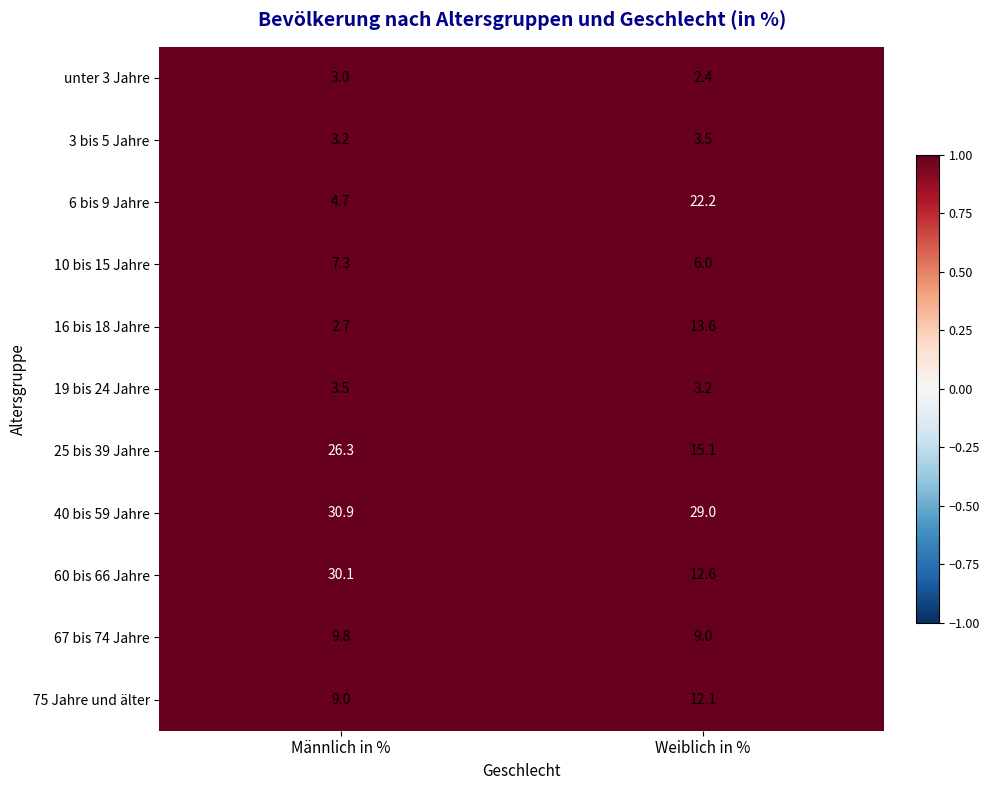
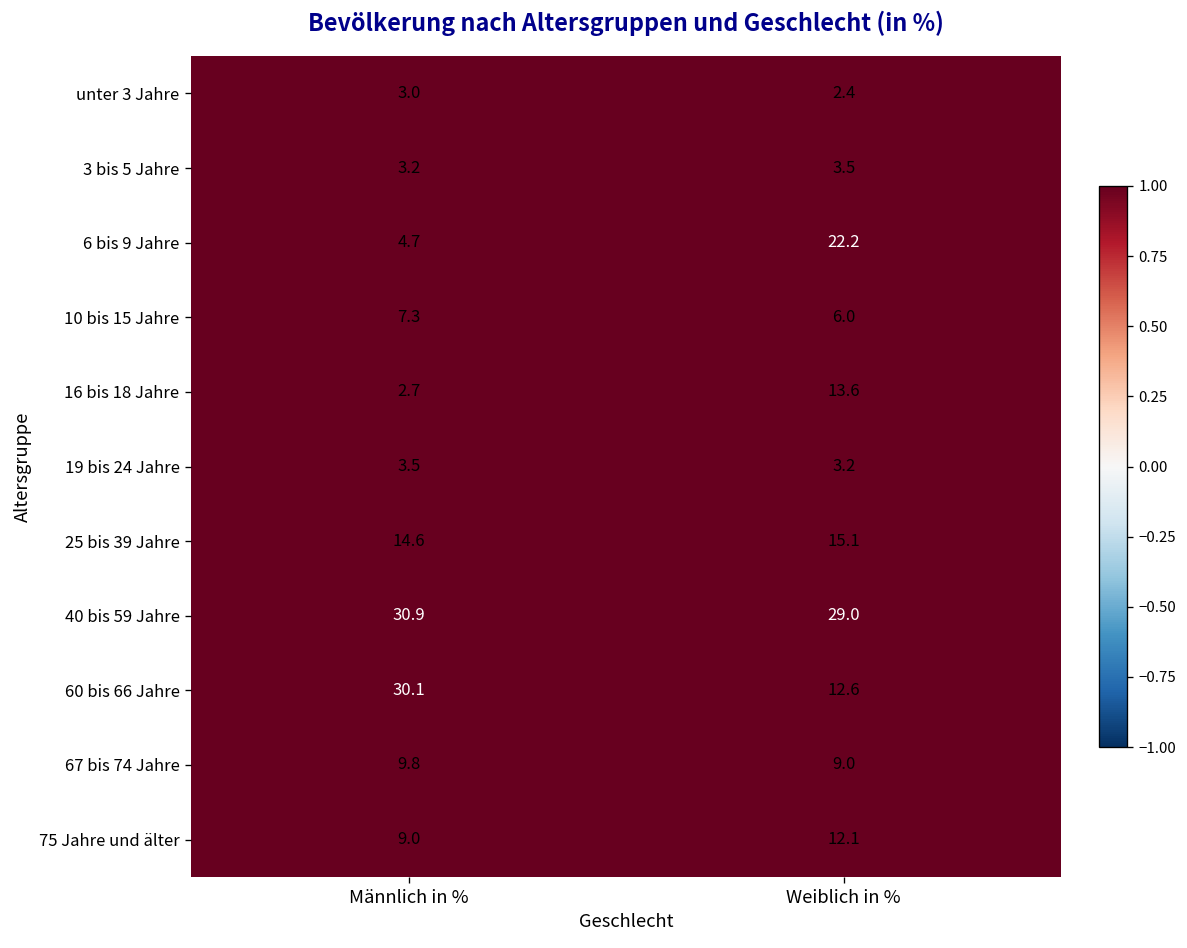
25 bis 39 Jahre, Männlich in %: 26.3 -> 14.6
